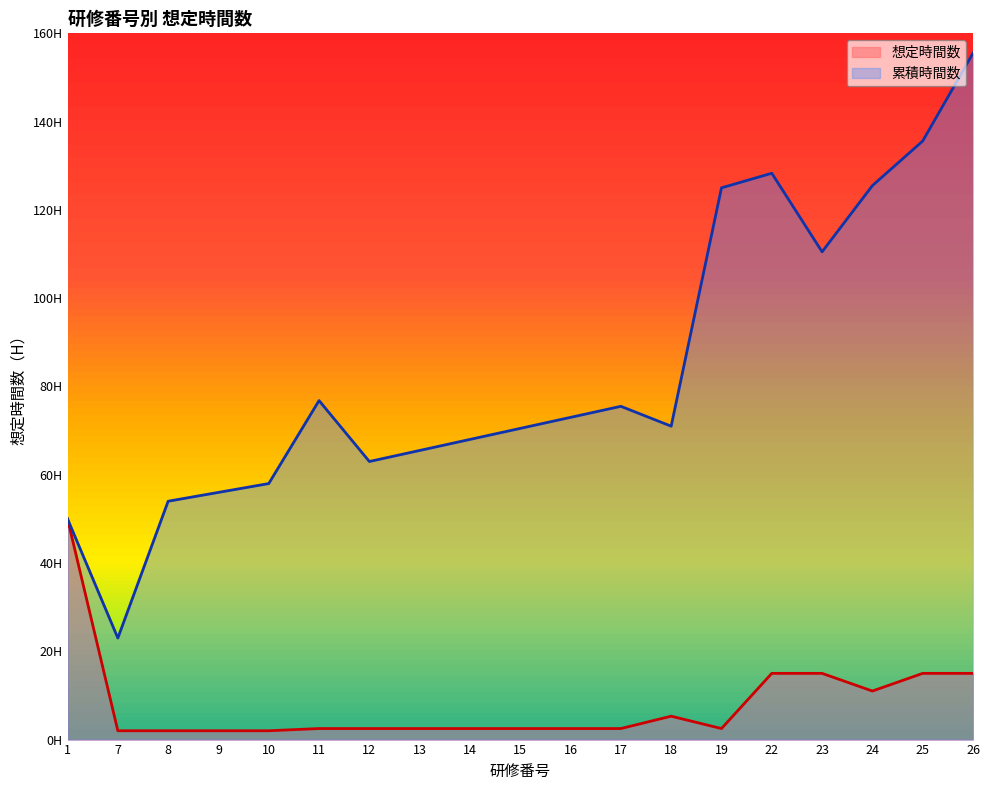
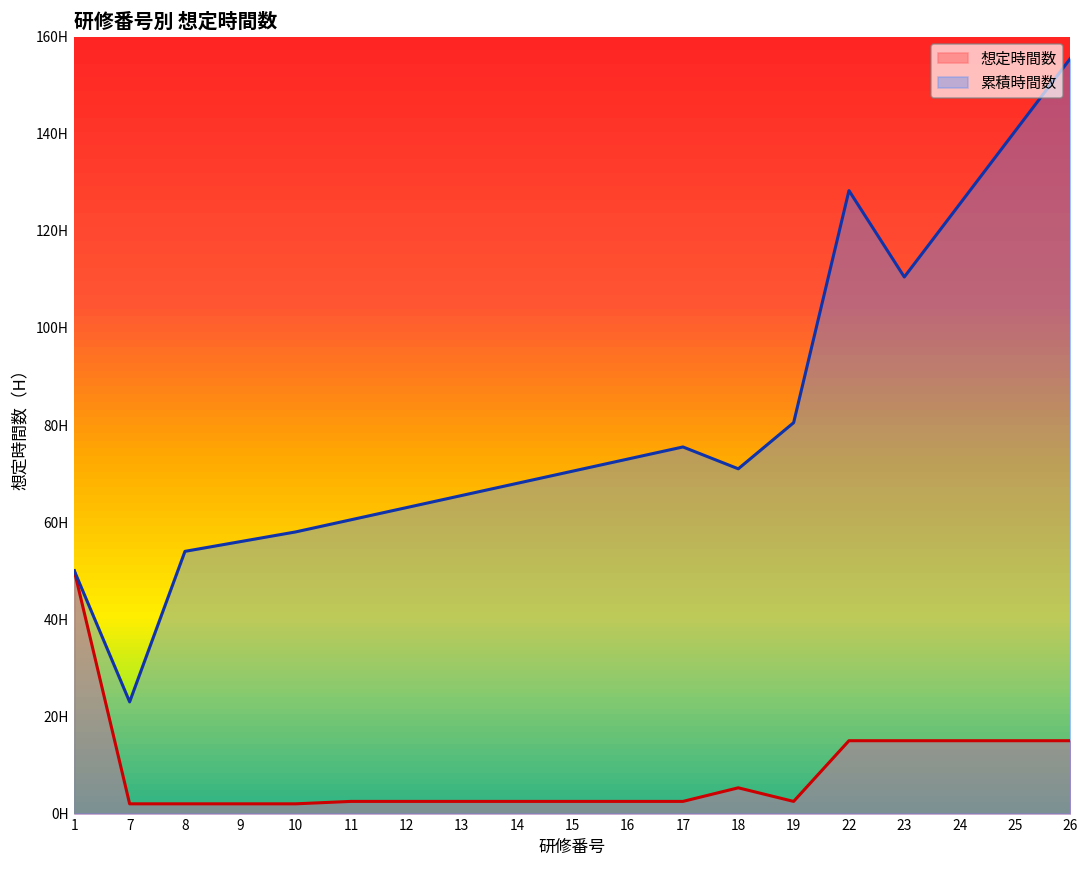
累積時間数, 11: 77H -> 61H
累積時間数, 19: 125H -> 81H
想定時間数, 24: 11H -> 15H
累積時間数, 25: 136H -> 141H
